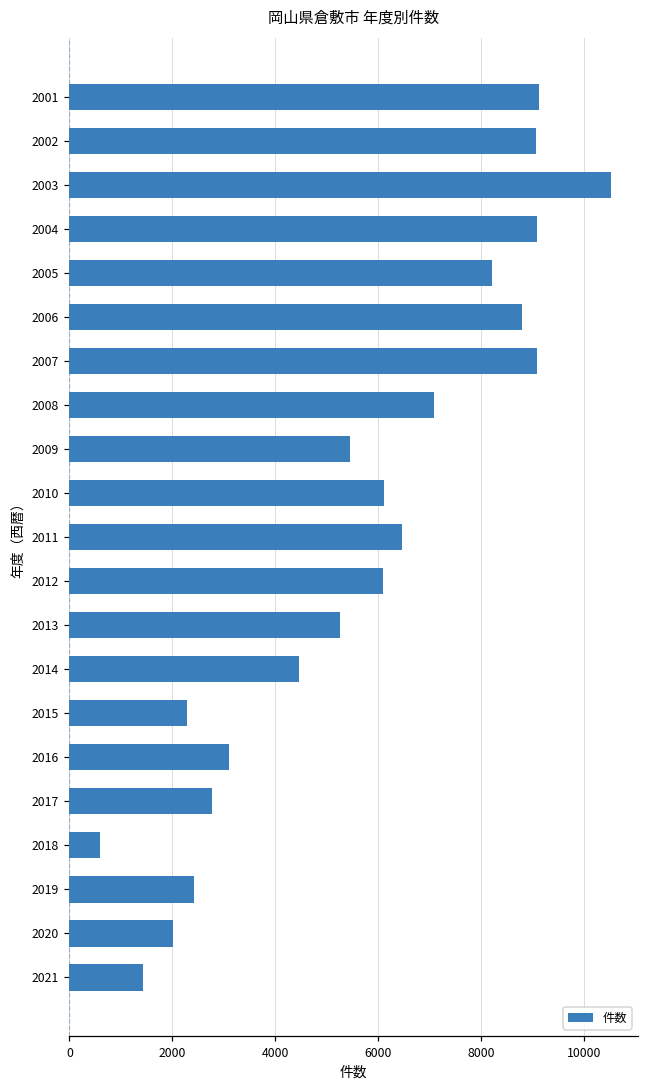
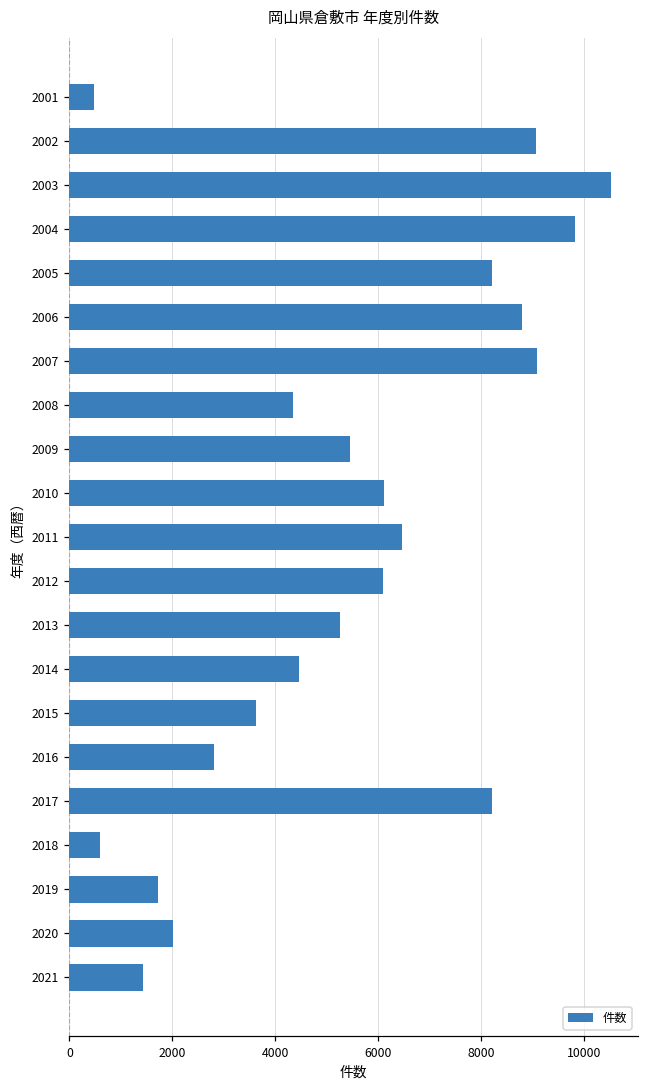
2001: 9100 -> 500
2004: 9100 -> 9800
2008: 7100 -> 4300
2015: 2300 -> 3600
2016: 3100 -> 2800
2017: 2800 -> 8200
2019: 2400 -> 1700
